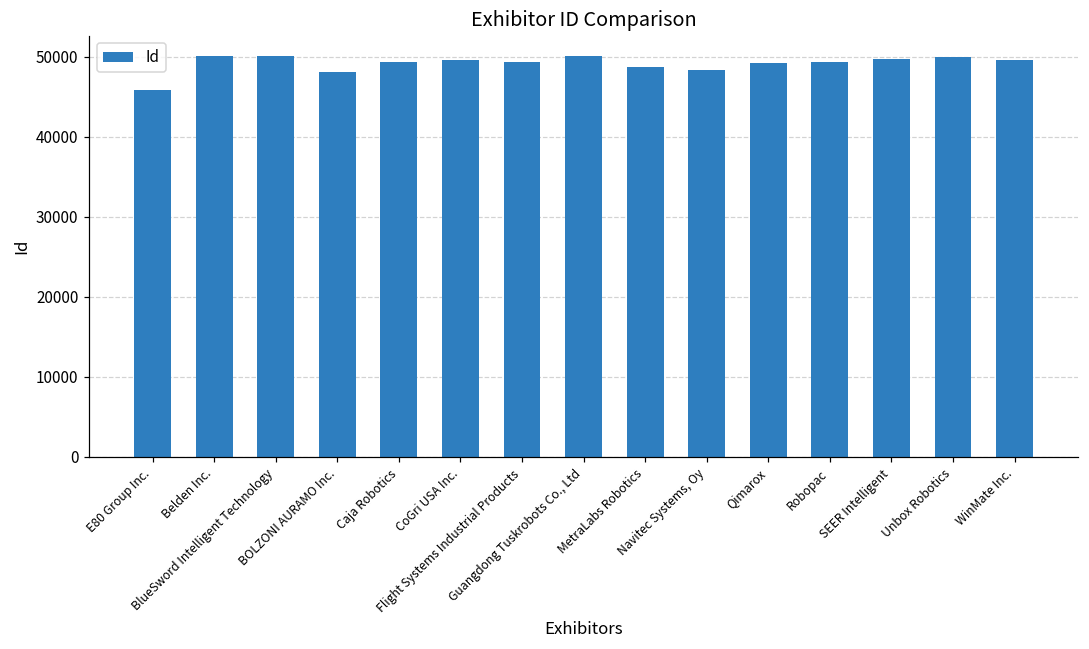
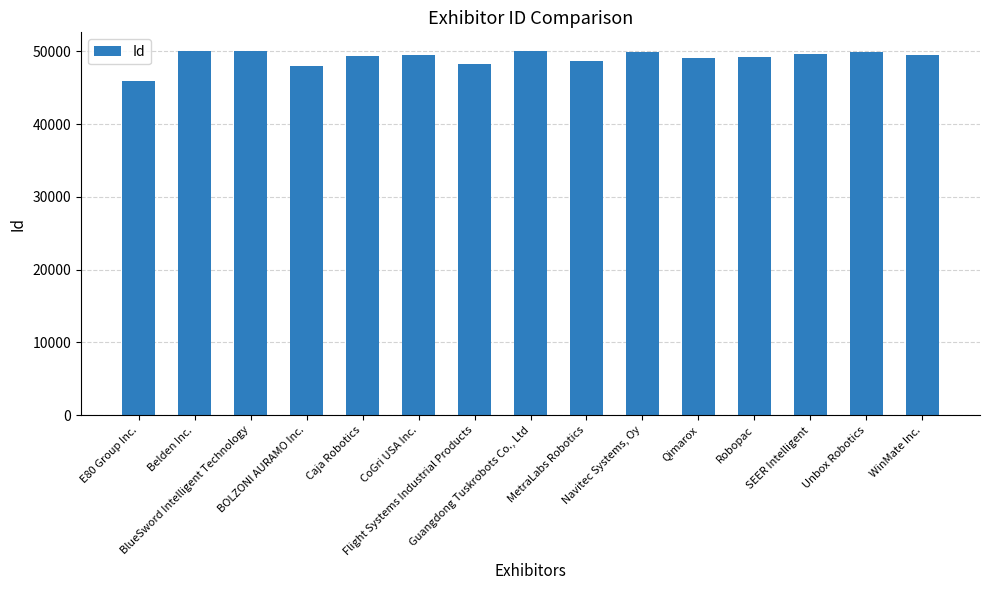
Flight Systems Industrial Products: 49000 -> 48000
Navitec Systems, Oy: 48000 -> 50000
